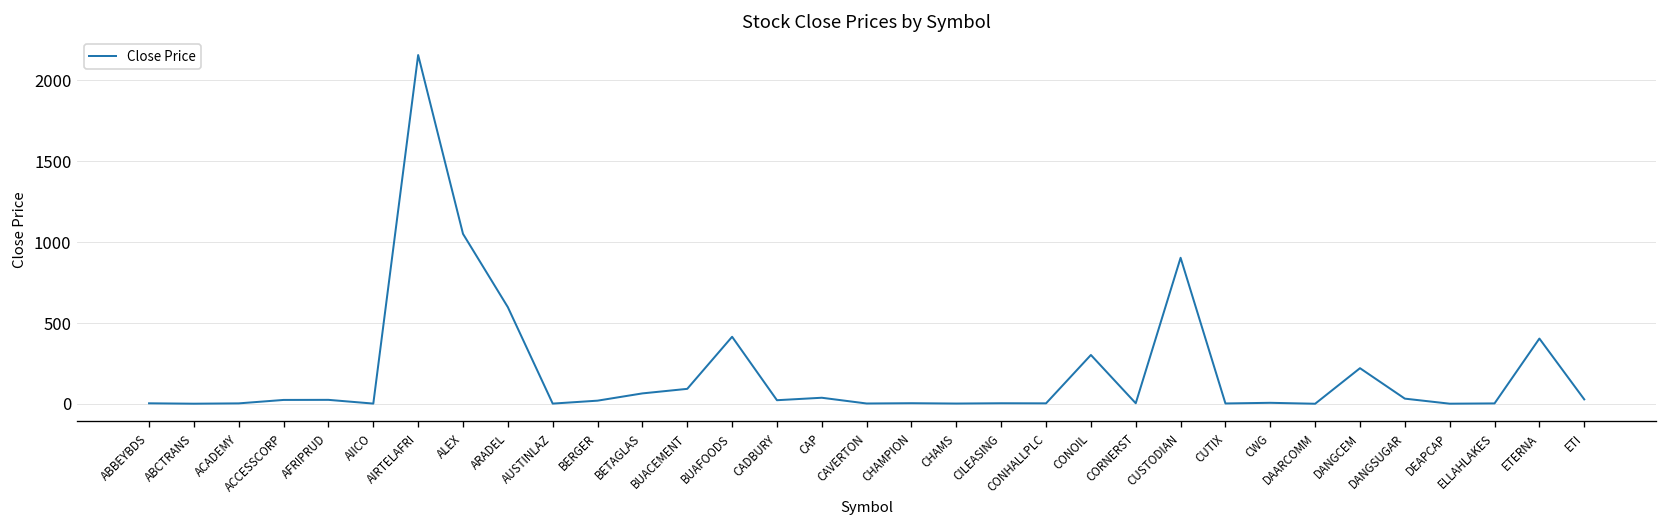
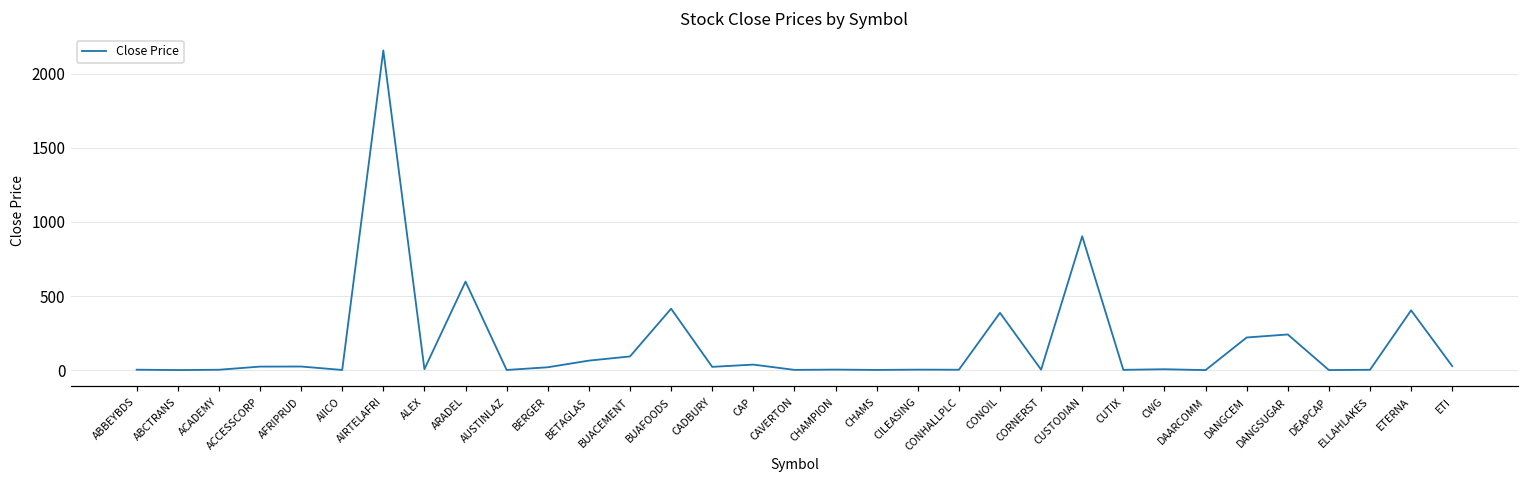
ALEX: 1050 -> 10
CONOIL: 300 -> 390
DANGSUGAR: 30 -> 240
